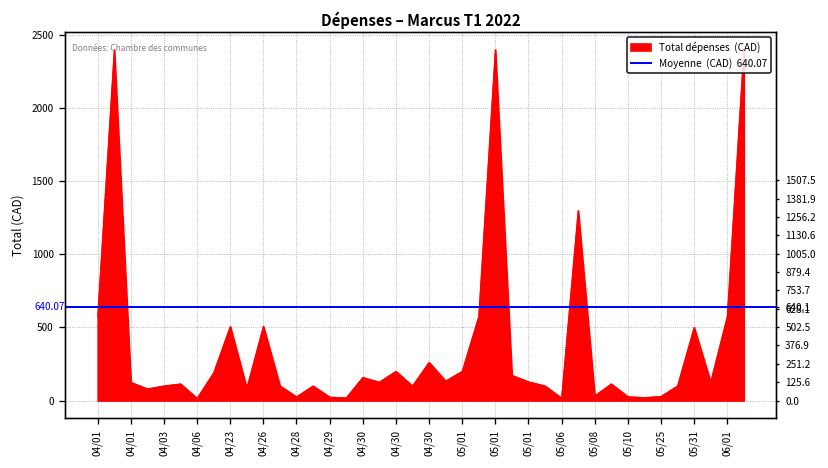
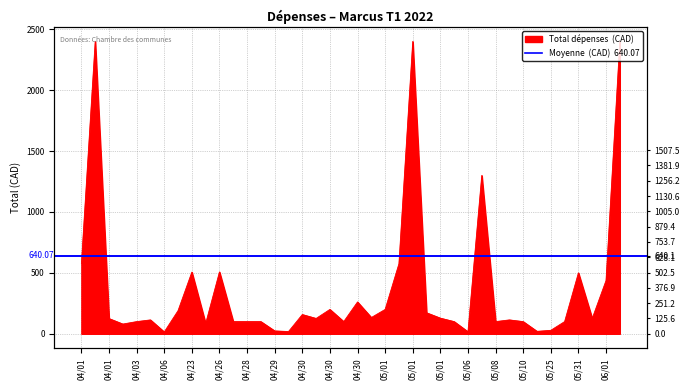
04/28: 30 -> 100
05/08: 30 -> 100
05/10: 30 -> 100
06/01: 580 -> 440
